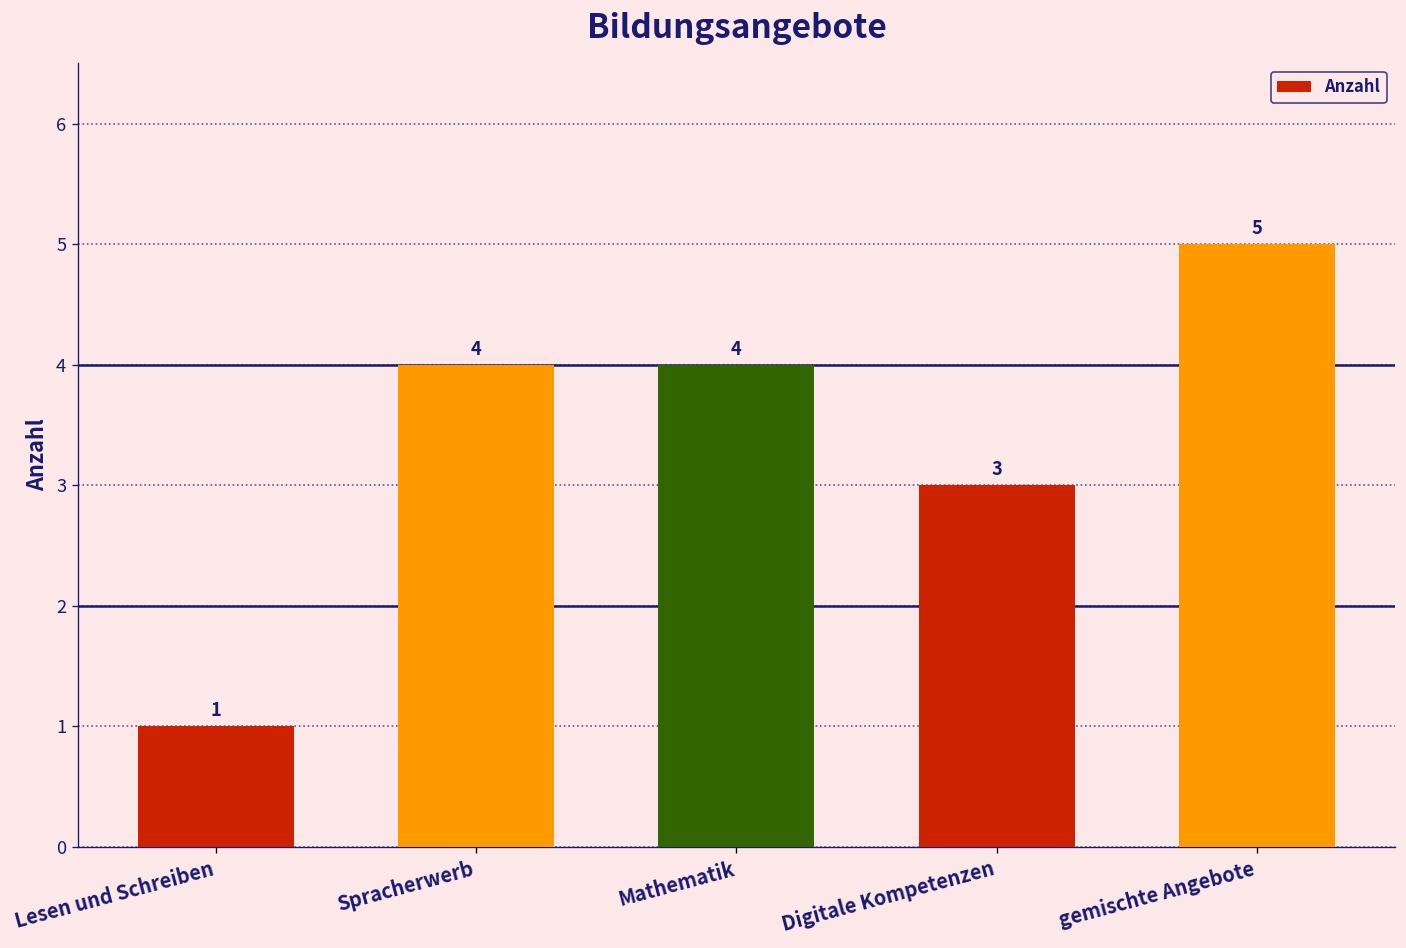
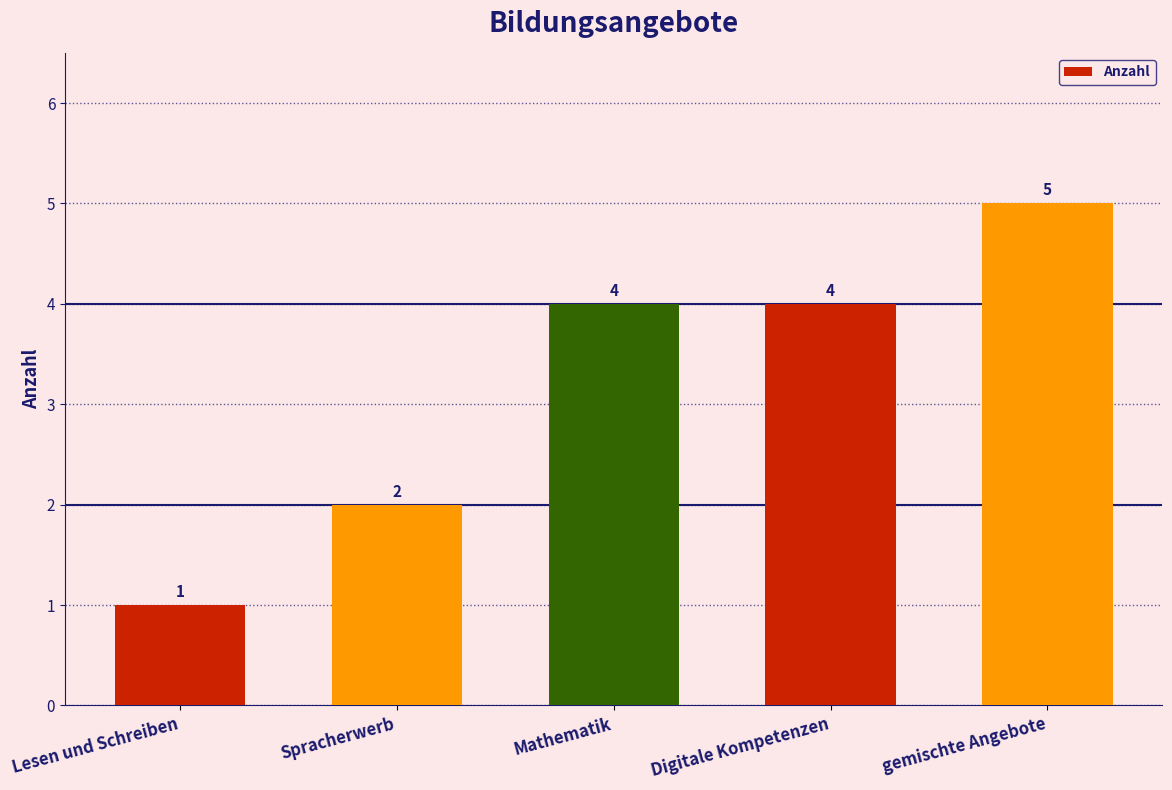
Spracherwerb: 4 -> 2
Digitale Kompetenzen: 3 -> 4
